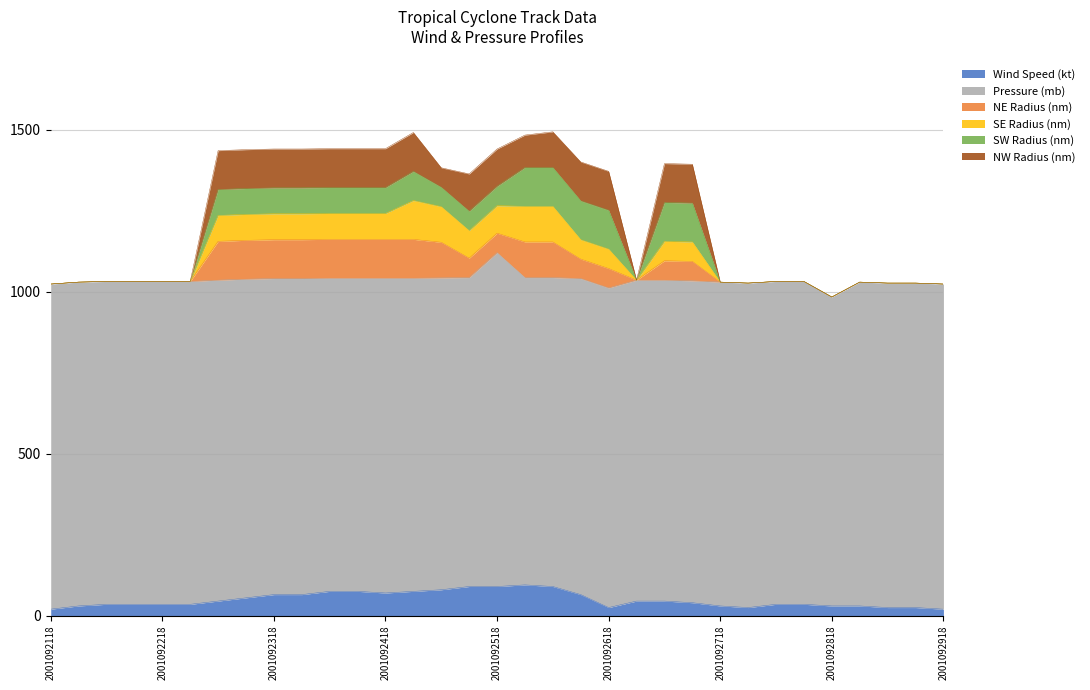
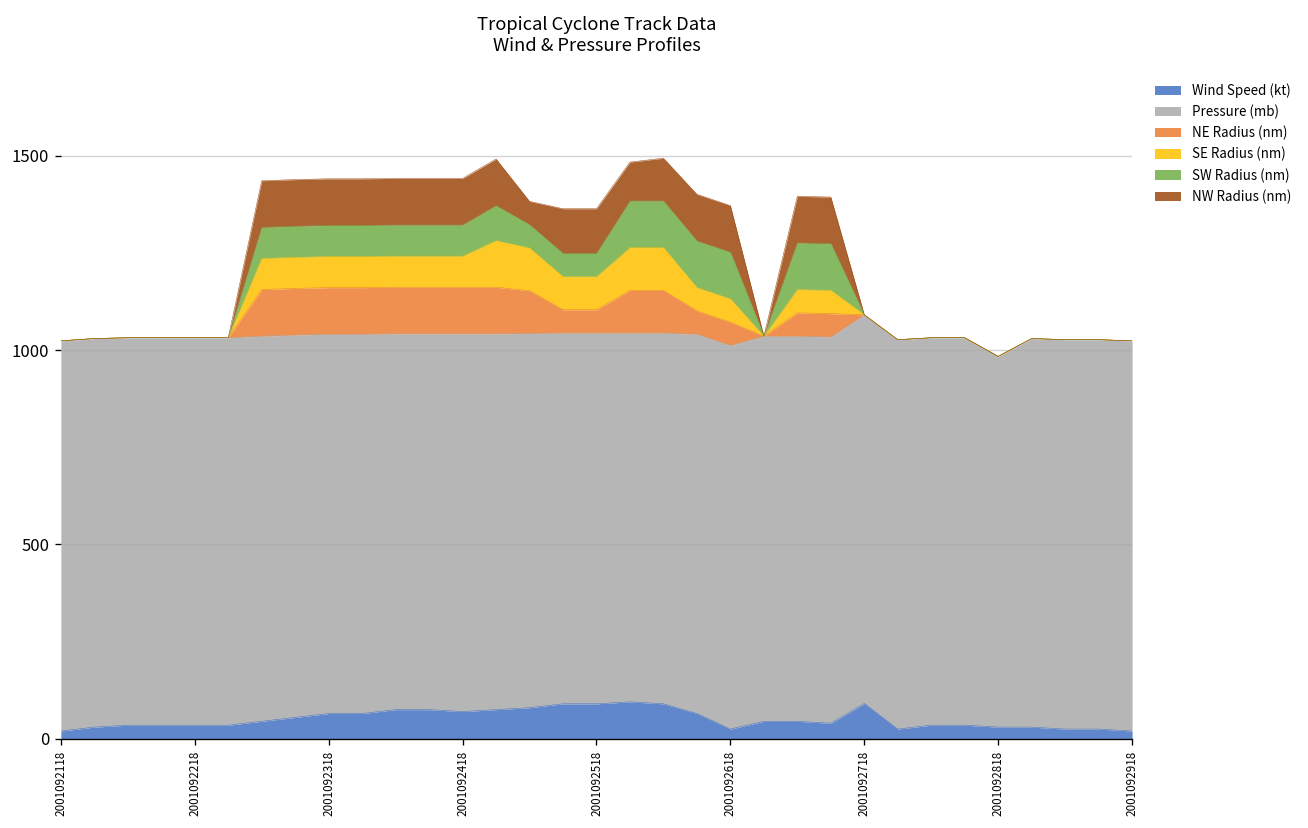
Pressure (mb), 2001092518: 1030 -> 950
Wind Speed (kt), 2001092718: 30 -> 90
